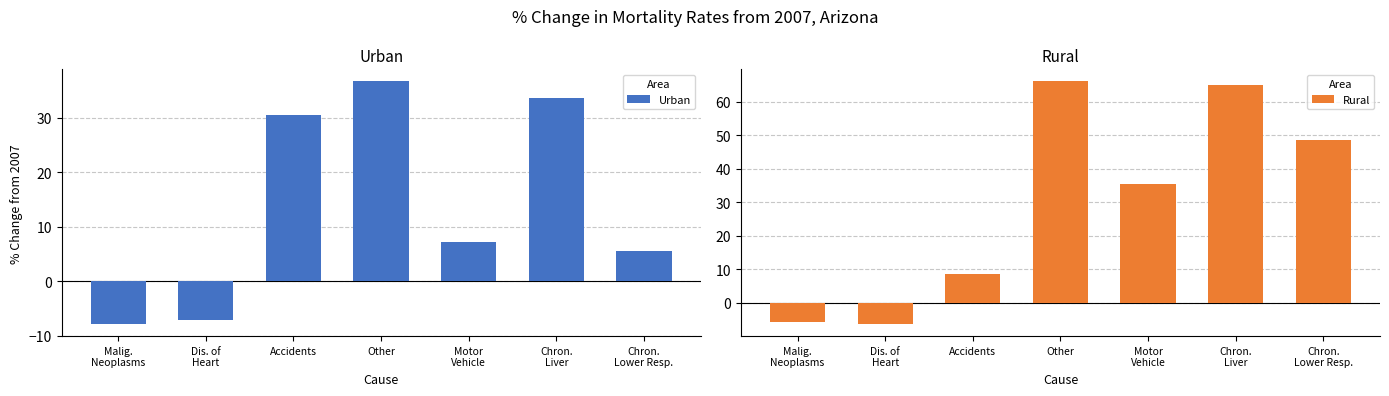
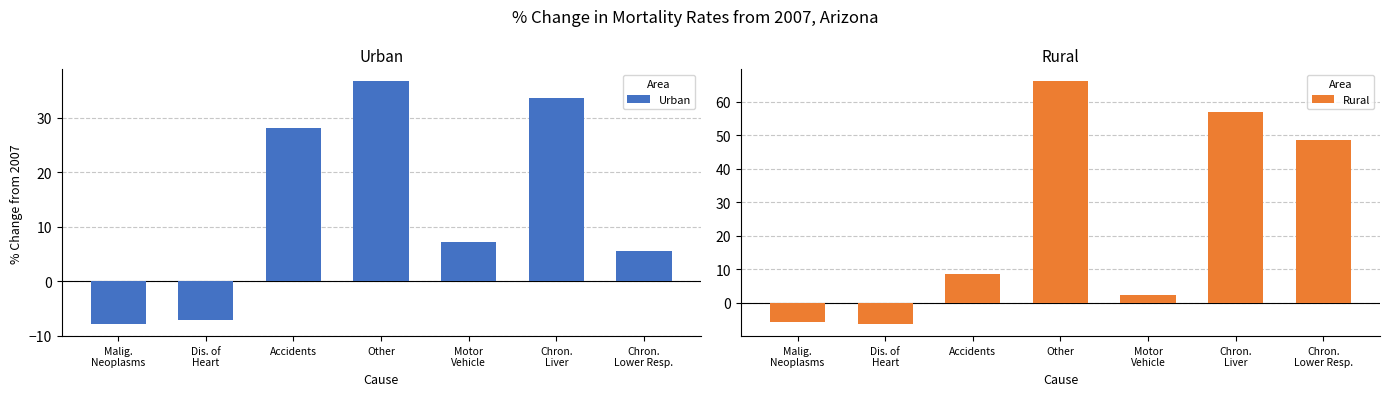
Urban, Accidents: 30 -> 28
Rural, Motor Vehicle: 35 -> 2
Rural, Chron. Liver: 65 -> 57
